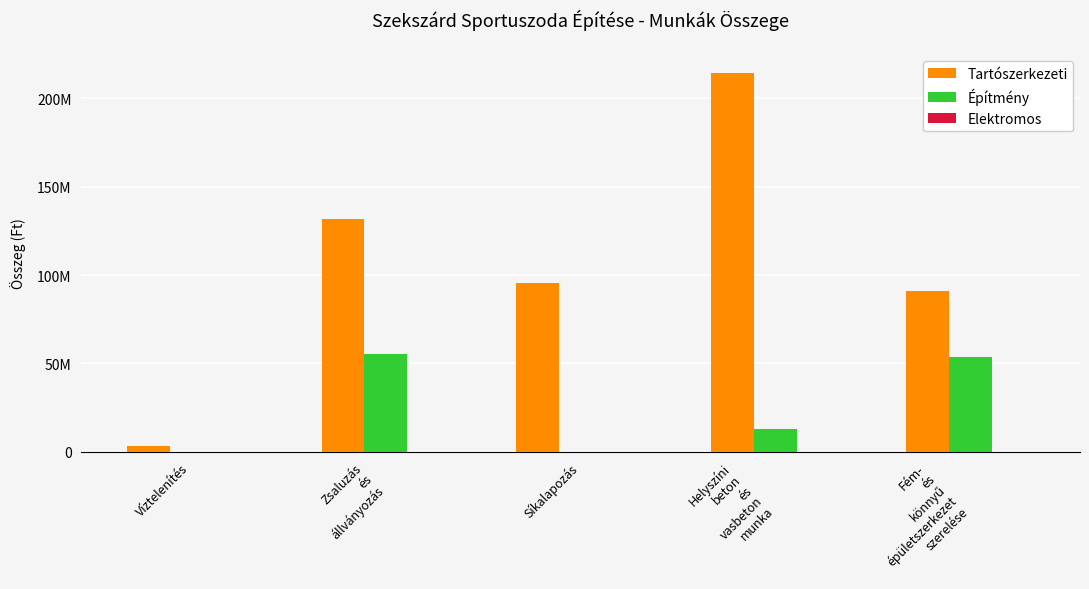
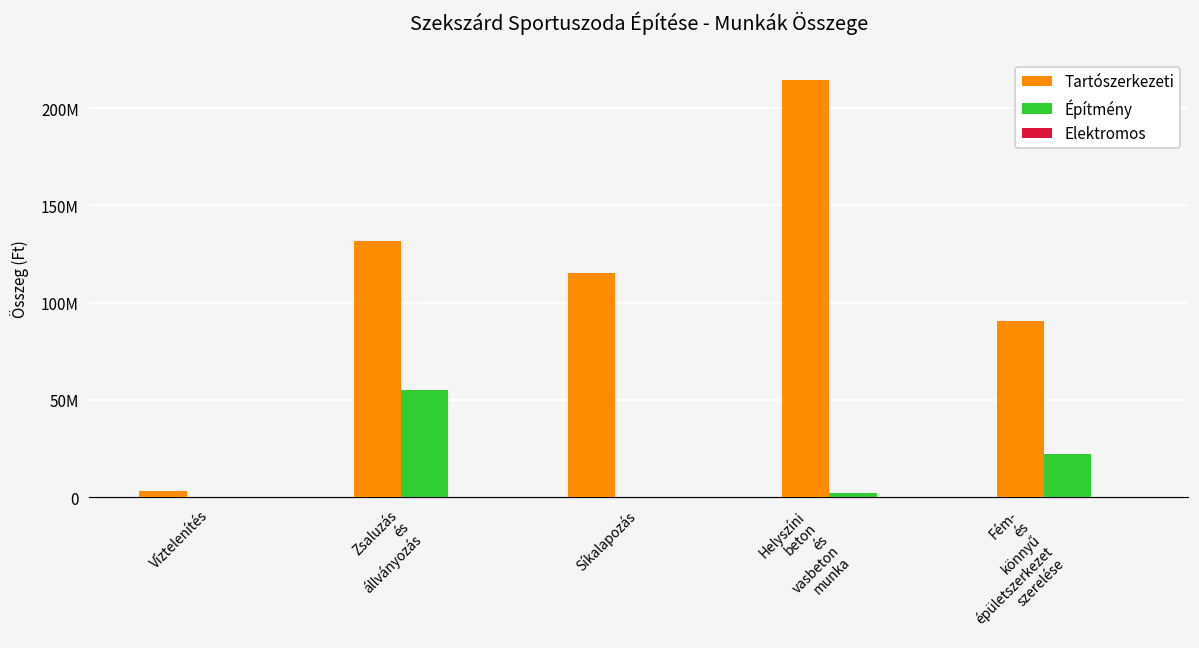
Tartószerkezeti, Síkalapozás: 95000000 -> 115000000
Építmény, Helyszíni beton és vasbeton munka: 13000000 -> 2000000
Építmény, Fém- és könnyű épületszerkezet szerelése: 54000000 -> 22000000
